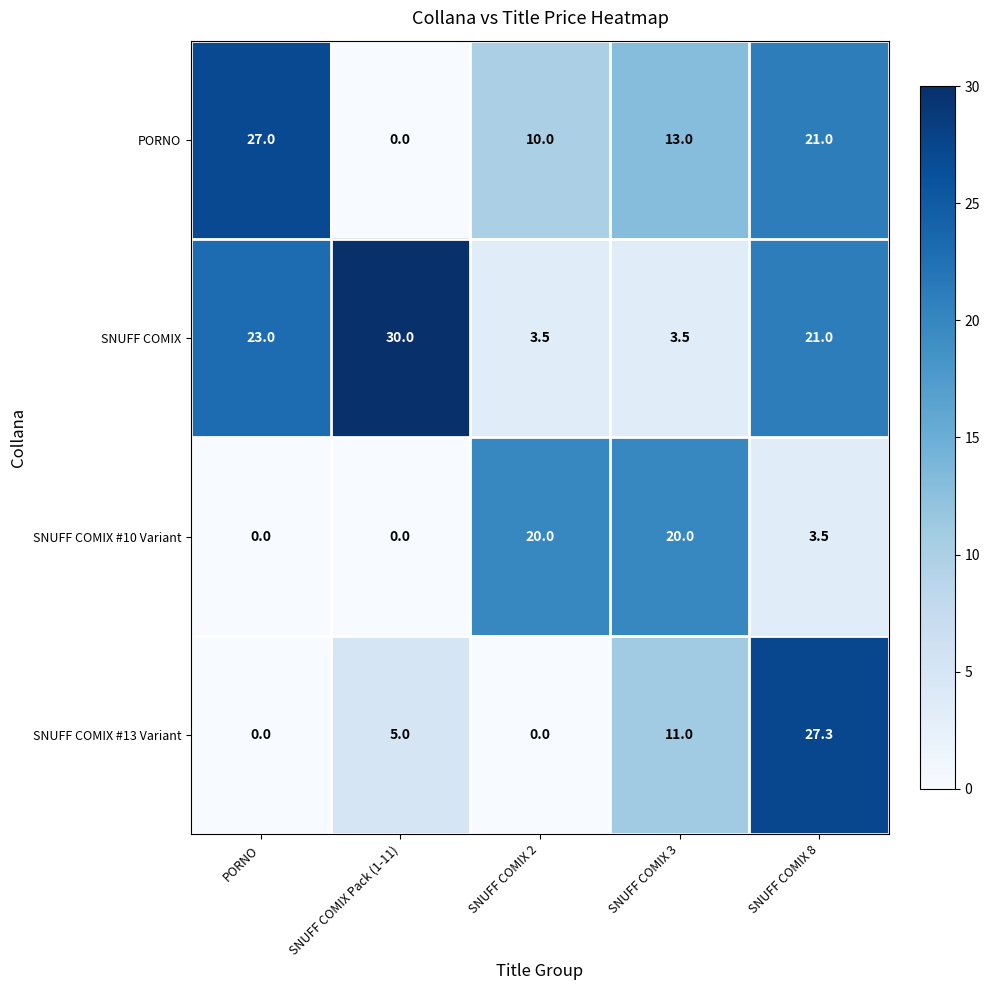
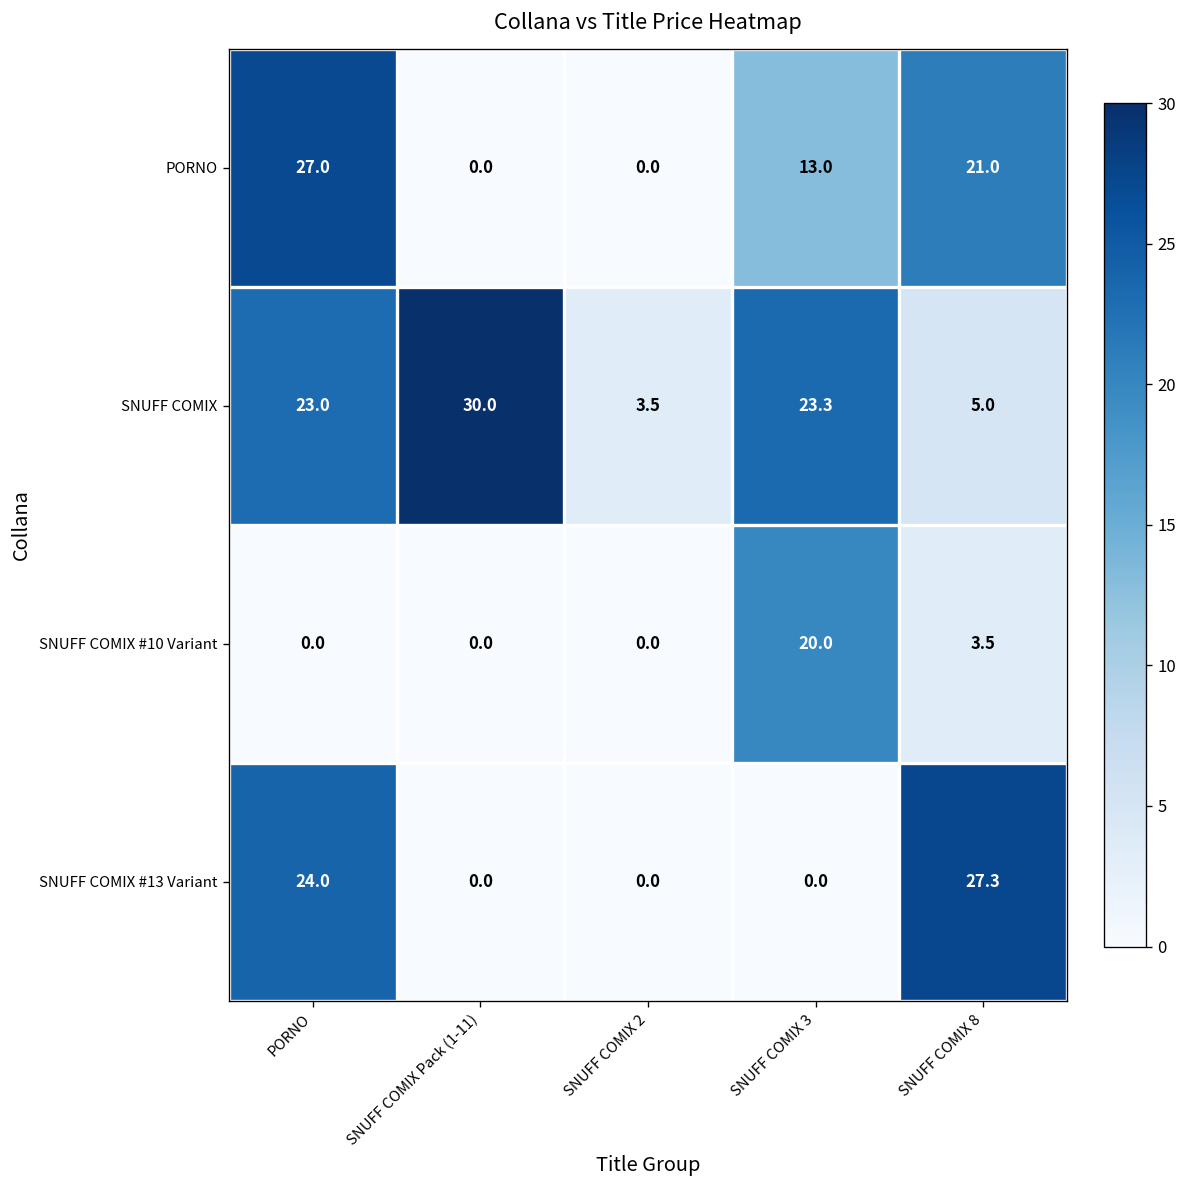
PORNO, SNUFF COMIX 2: 10.0 -> 0.0
SNUFF COMIX, SNUFF COMIX 3: 3.5 -> 23.3
SNUFF COMIX, SNUFF COMIX 8: 21.0 -> 5.0
SNUFF COMIX #10 Variant, SNUFF COMIX 2: 20.0 -> 0.0
SNUFF COMIX #13 Variant, PORNO: 0.0 -> 24.0
SNUFF COMIX #13 Variant, SNUFF COMIX Pack (1-11): 5.0 -> 0.0
SNUFF COMIX #13 Variant, SNUFF COMIX 3: 11.0 -> 0.0
